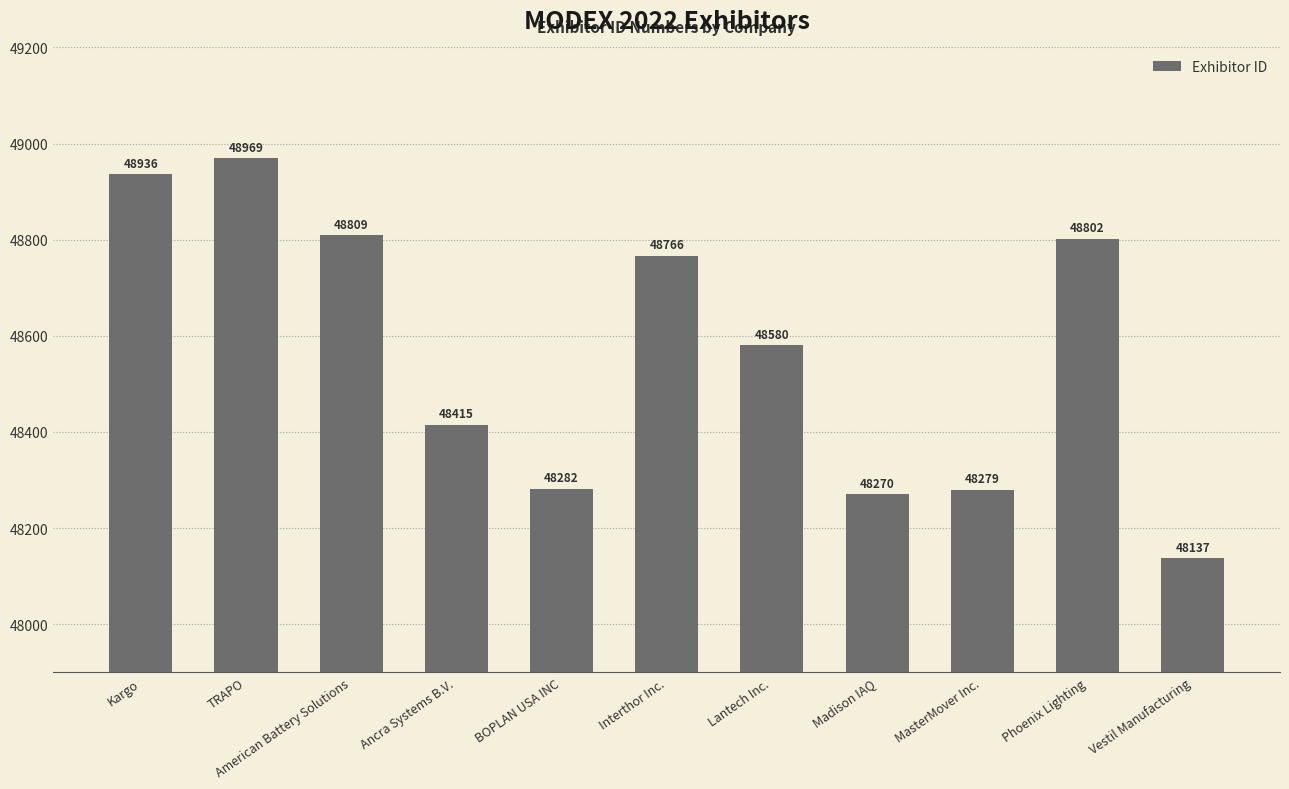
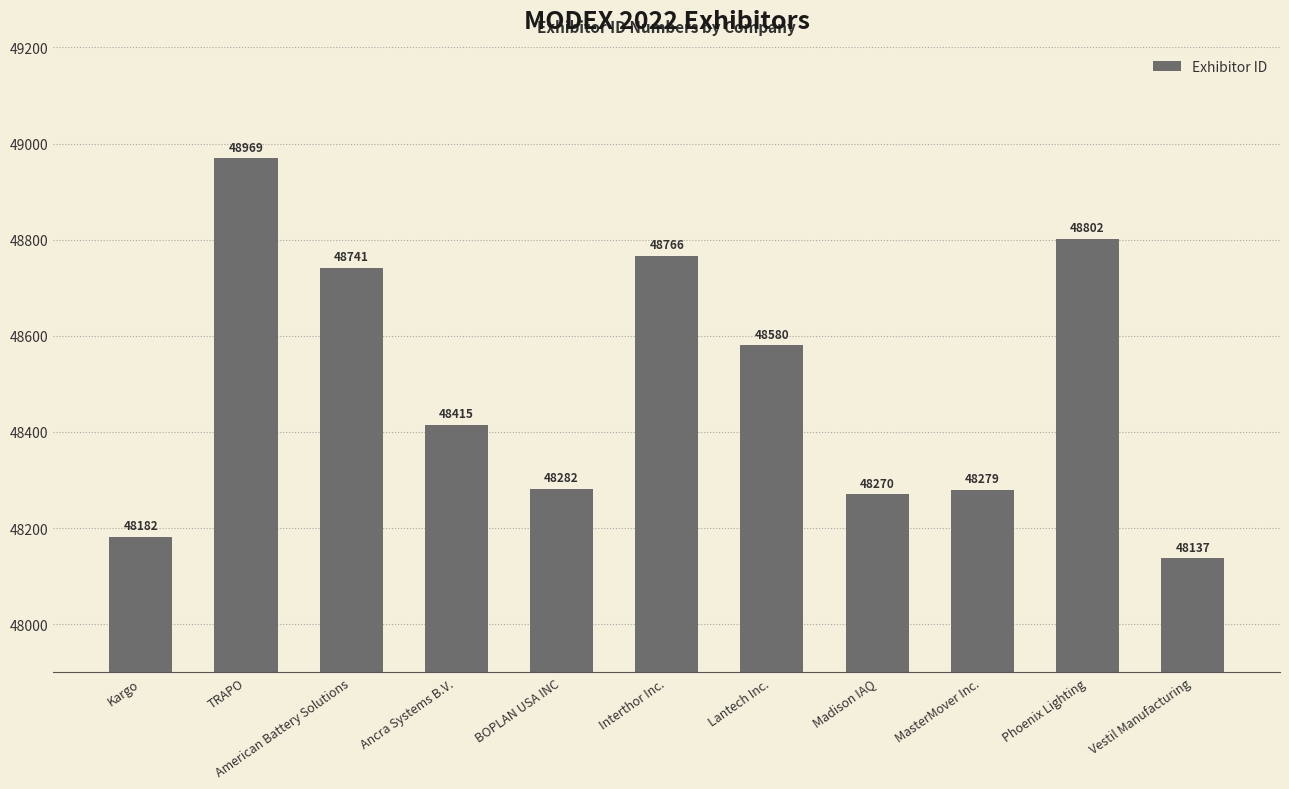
Kargo: 48936 -> 48182
American Battery Solutions: 48809 -> 48741
